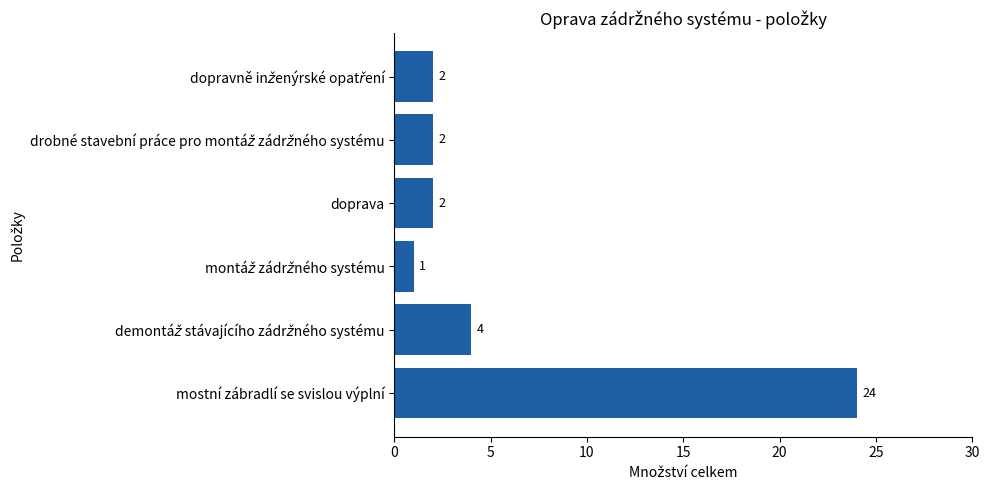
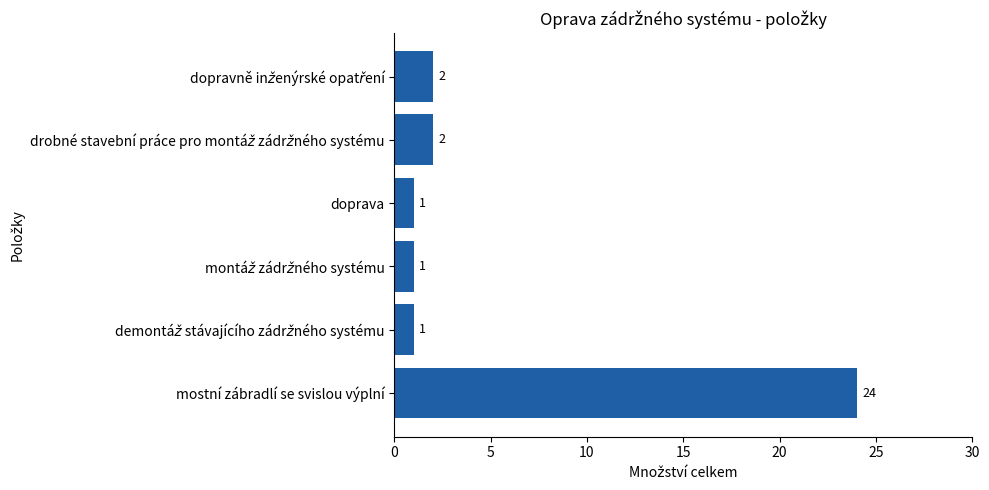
doprava: 2 -> 1
demontáž stávajícího zádržného systému: 4 -> 1
